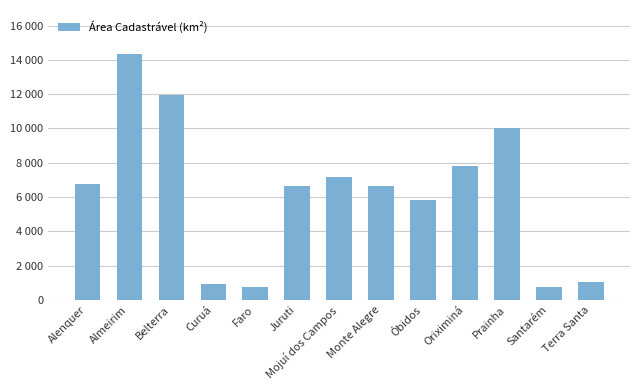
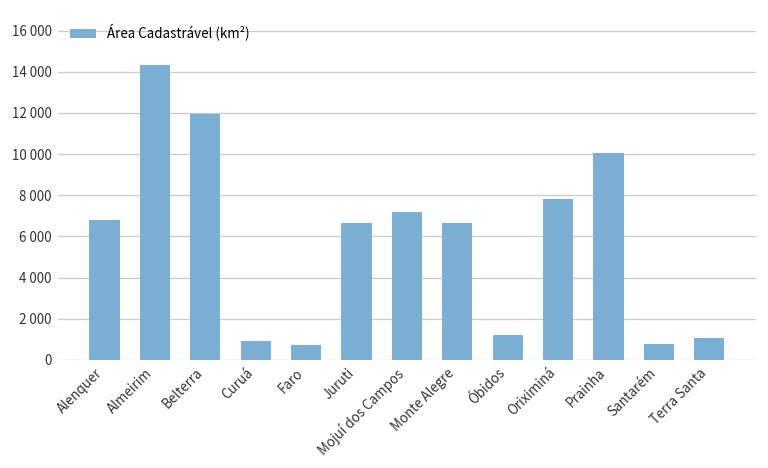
Óbidos: 5800 -> 1200
